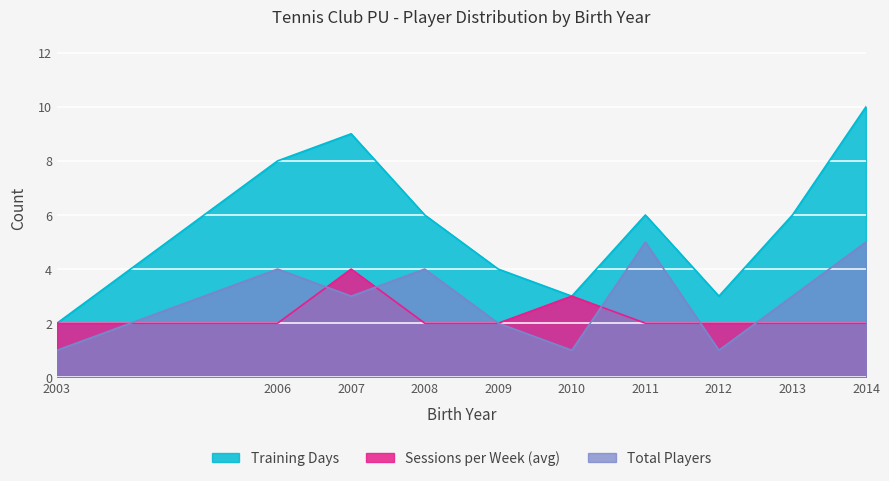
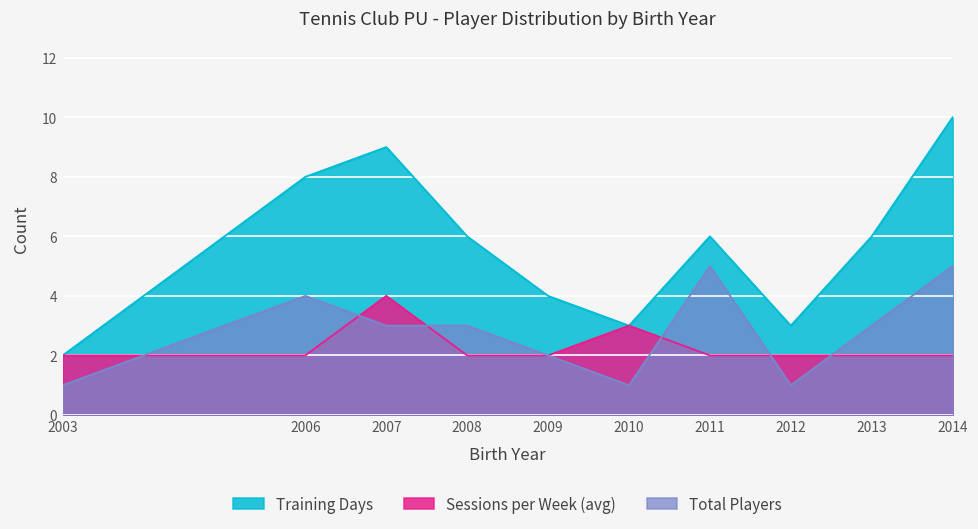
Total Players, 2008: 4 -> 3
